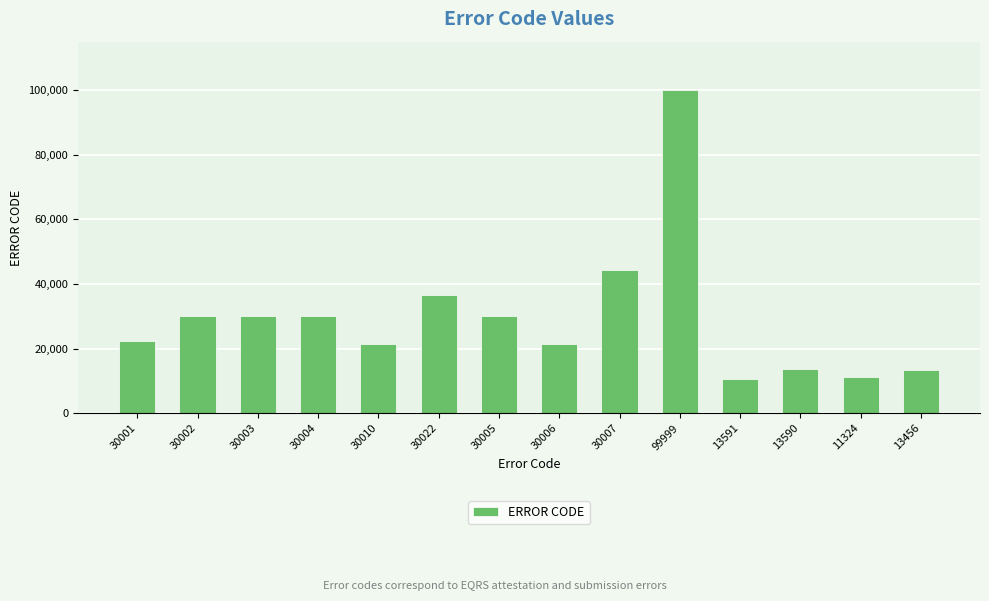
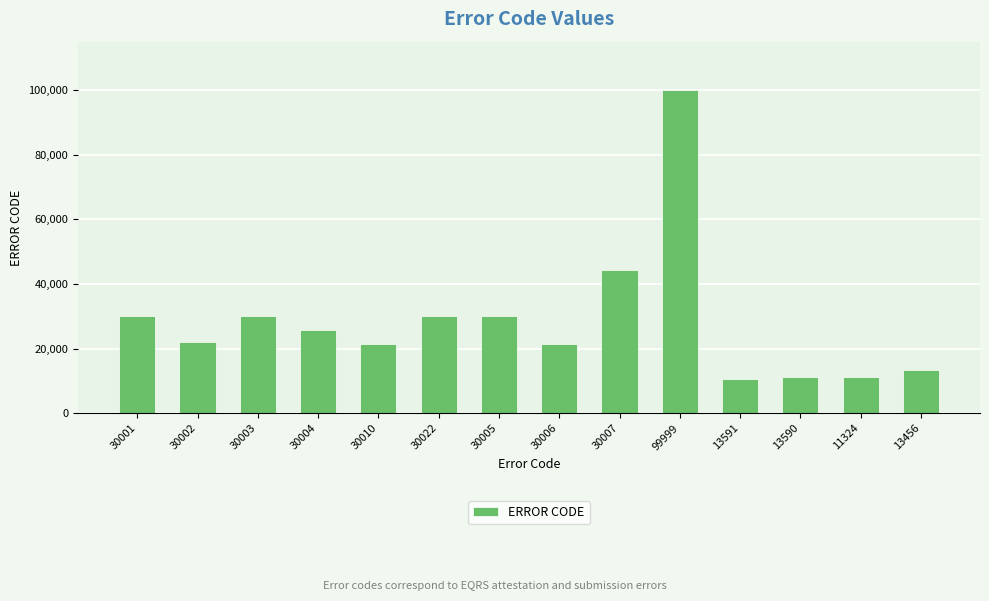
30001: 22,000 -> 30,000
30002: 30,000 -> 22,000
30004: 30,000 -> 26,000
30022: 37,000 -> 30,000
13590: 14,000 -> 11,000
